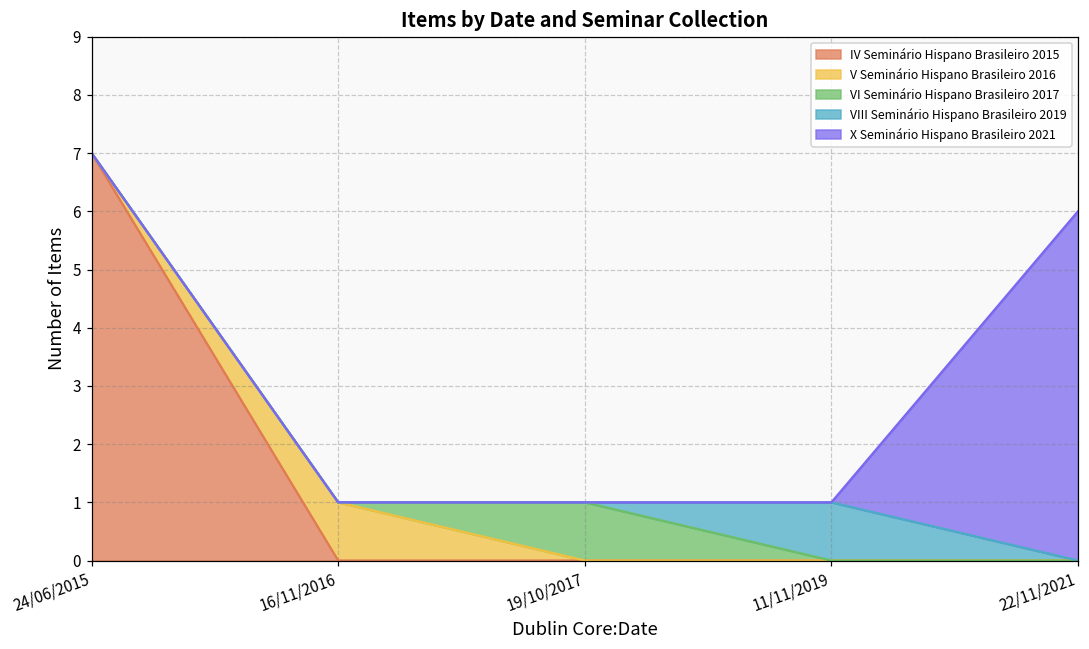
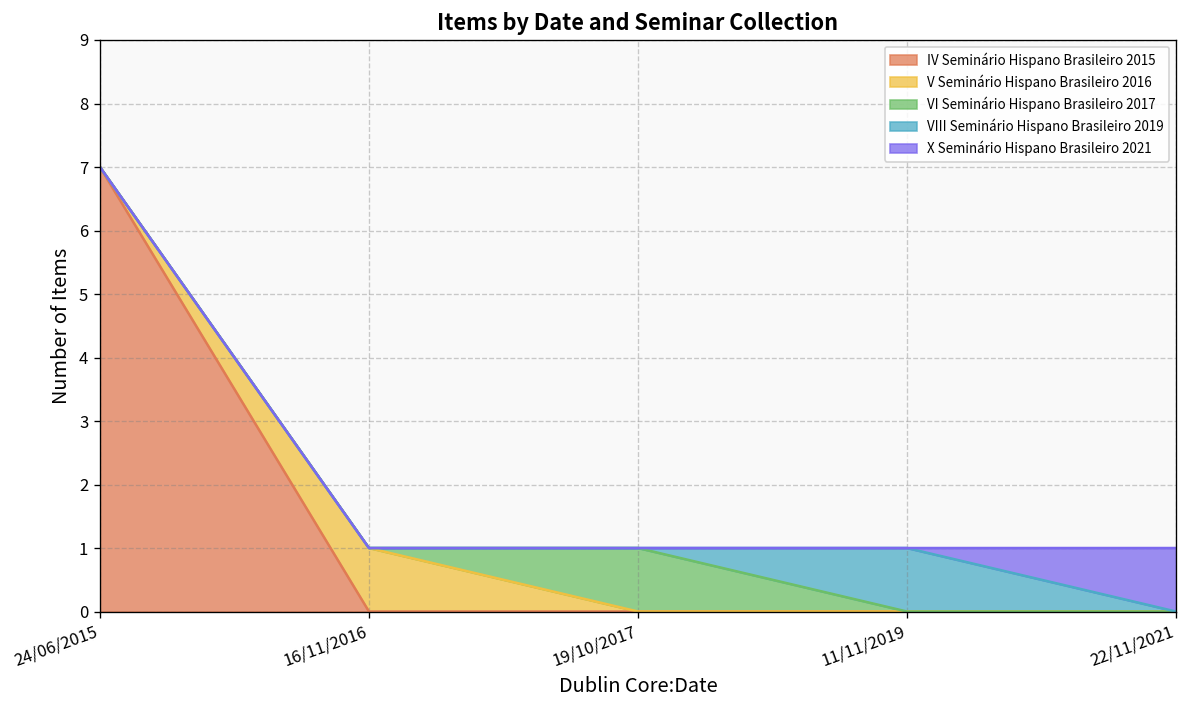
X Seminário Hispano Brasileiro 2021, 22/11/2021: 6 -> 1
